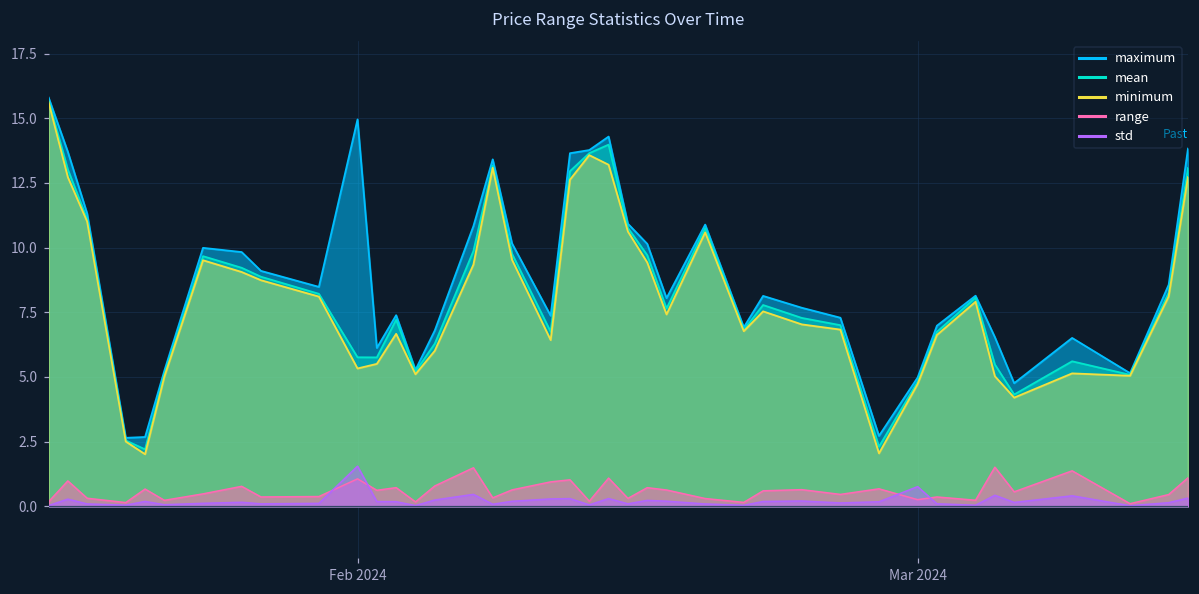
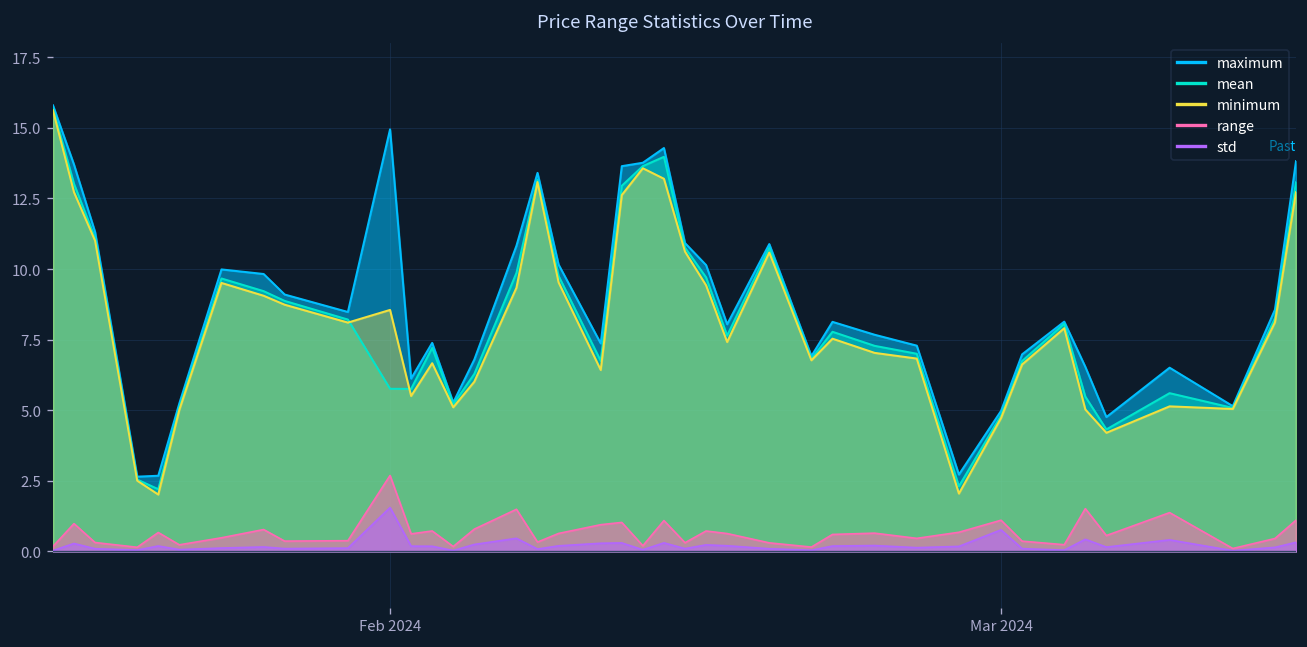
minimum, Feb 2024: 5.3 -> 8.6
range, Feb 2024: 1.1 -> 2.7
range, Mar 2024: 0.3 -> 1.1
